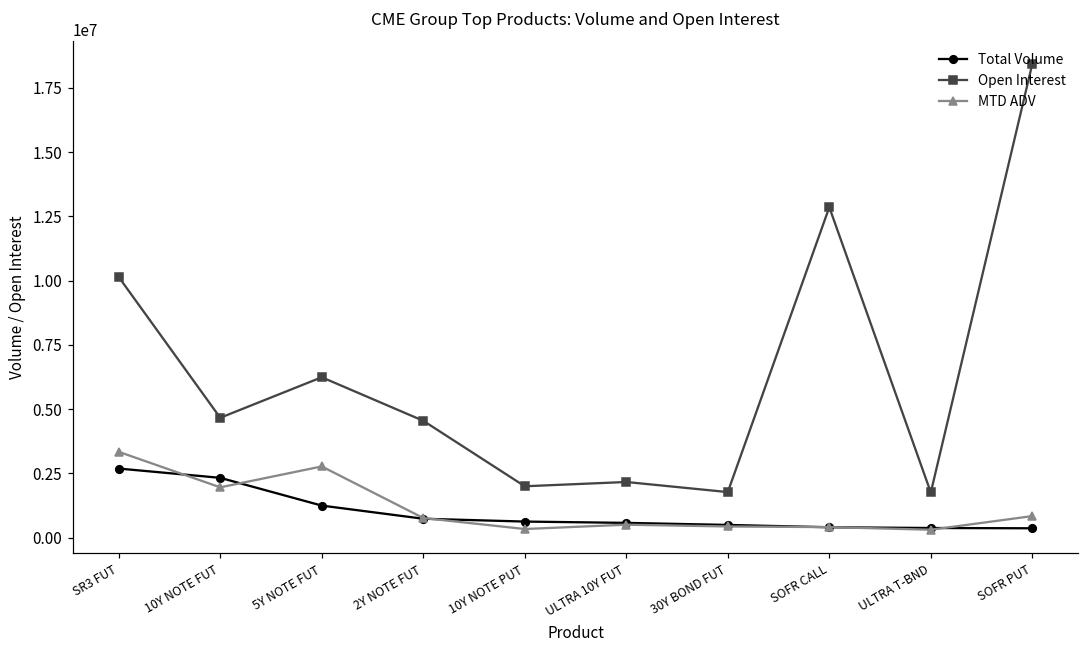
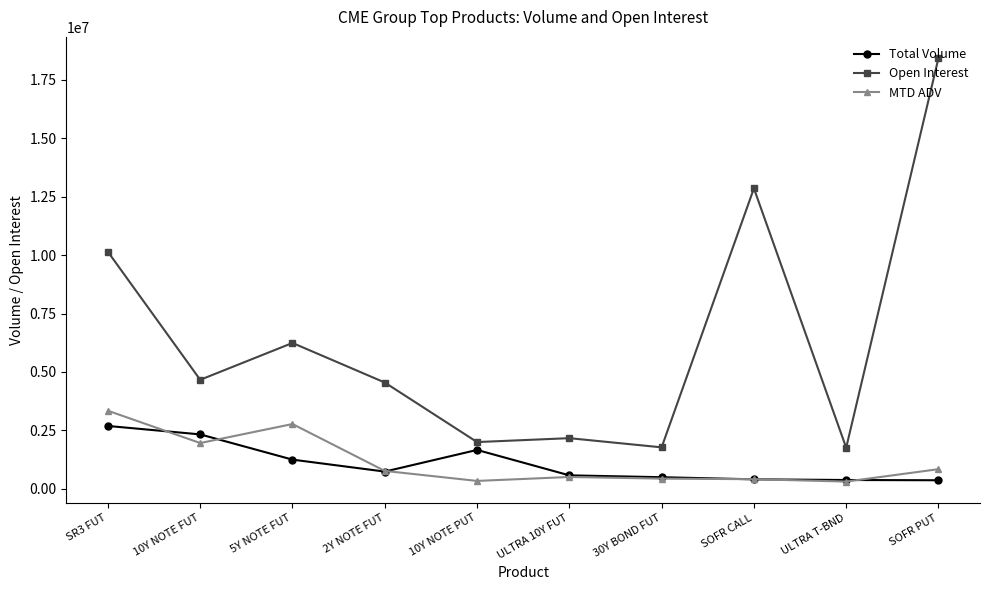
Total Volume, 10Y NOTE PUT: 600000 -> 1700000
